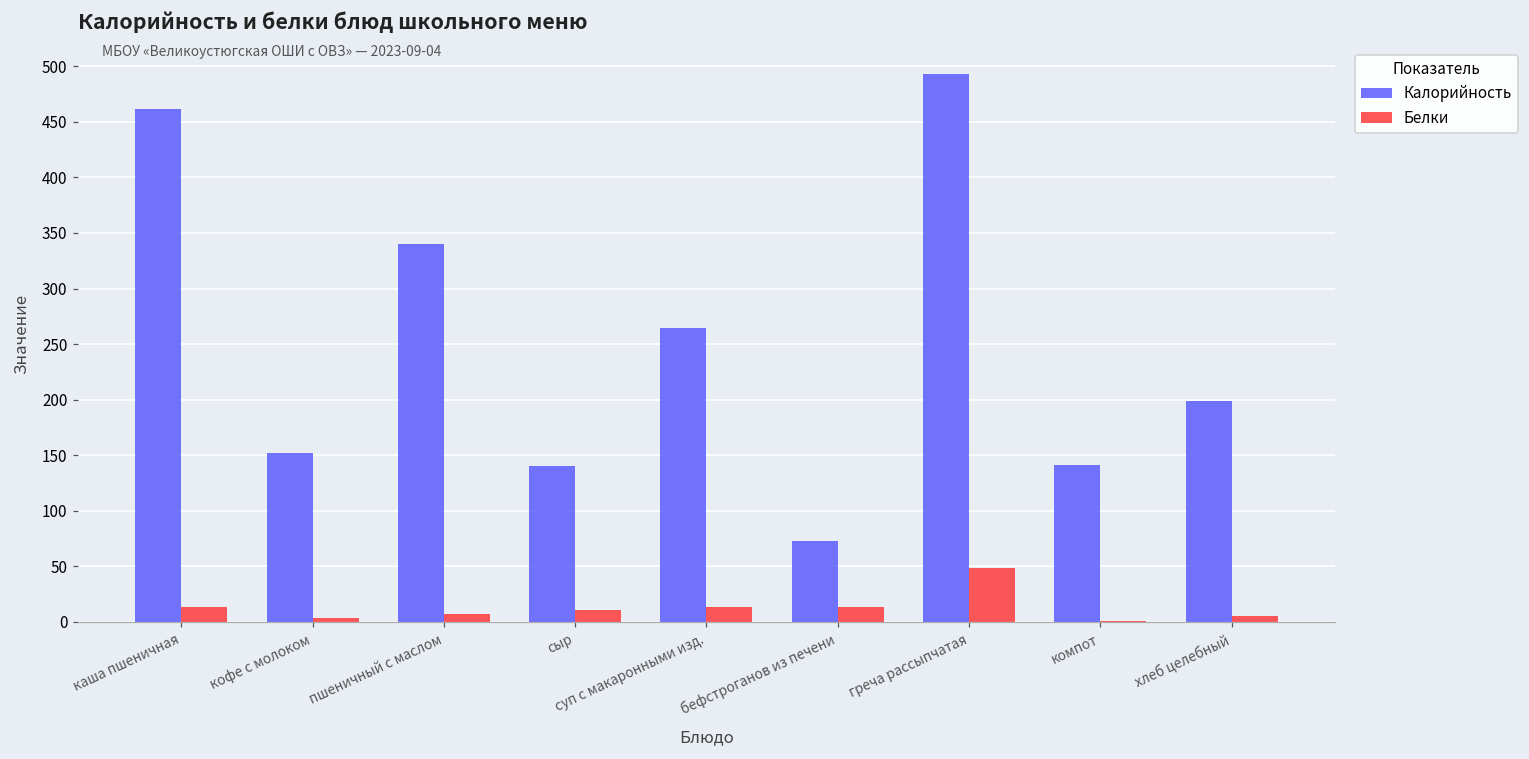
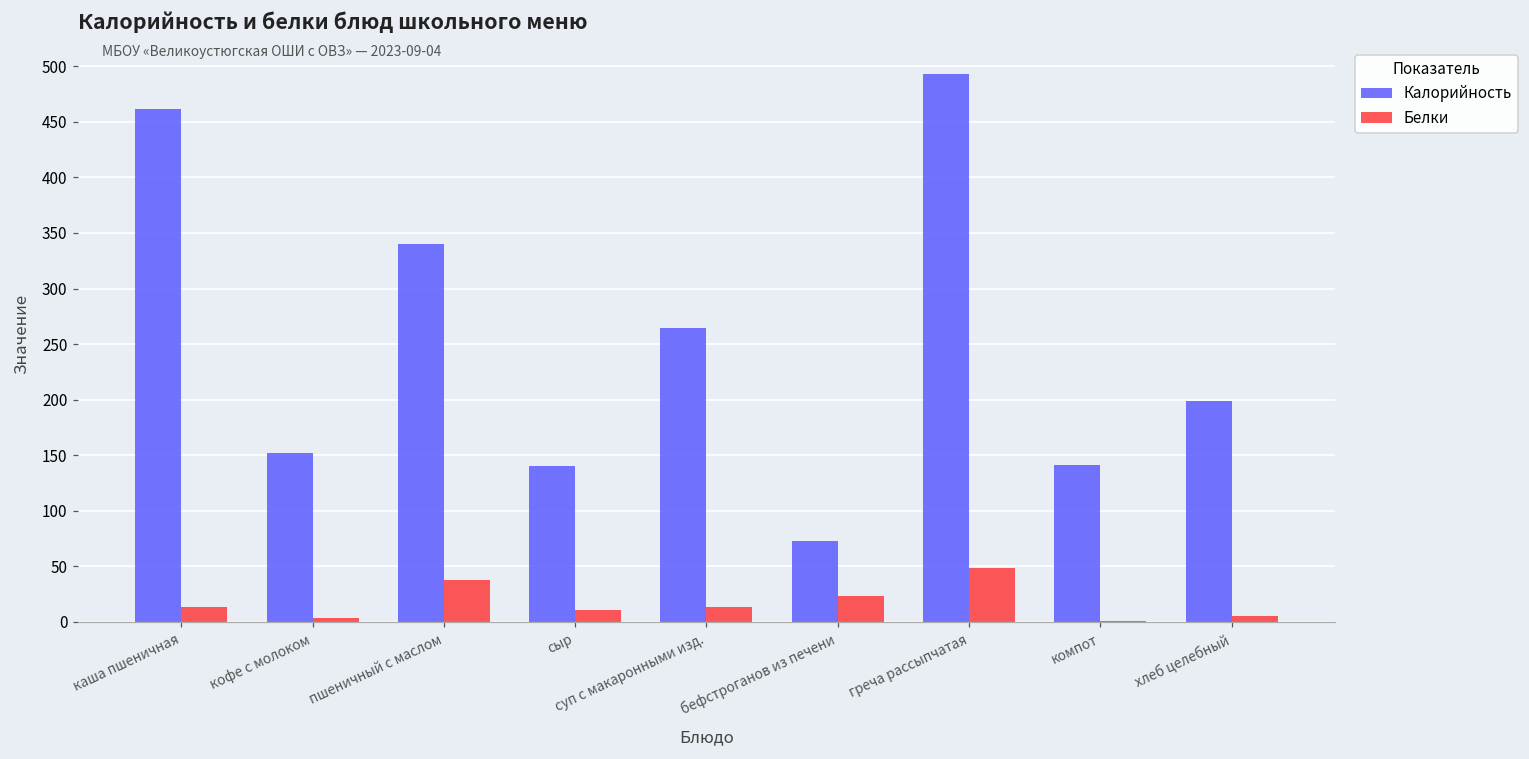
Белки, пшеничный с маслом: 7 -> 38
Белки, бефстроганов из печени: 14 -> 23
